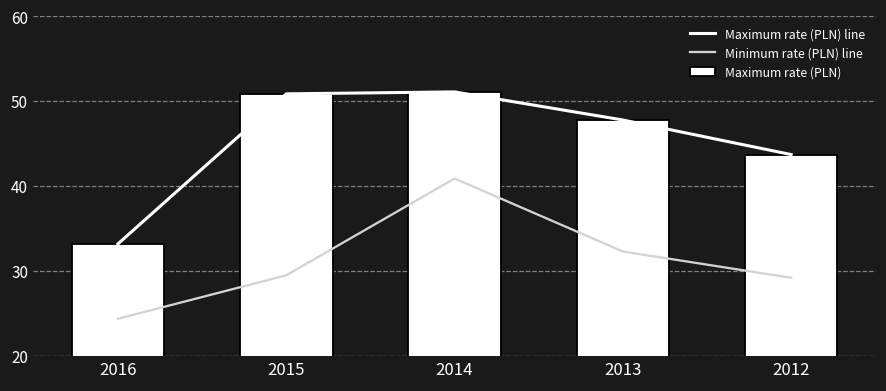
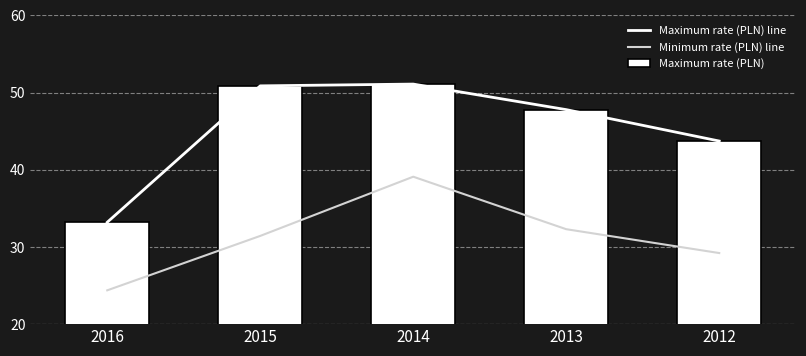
Minimum rate (PLN) line, 2015: 30 -> 31
Minimum rate (PLN) line, 2014: 41 -> 39
